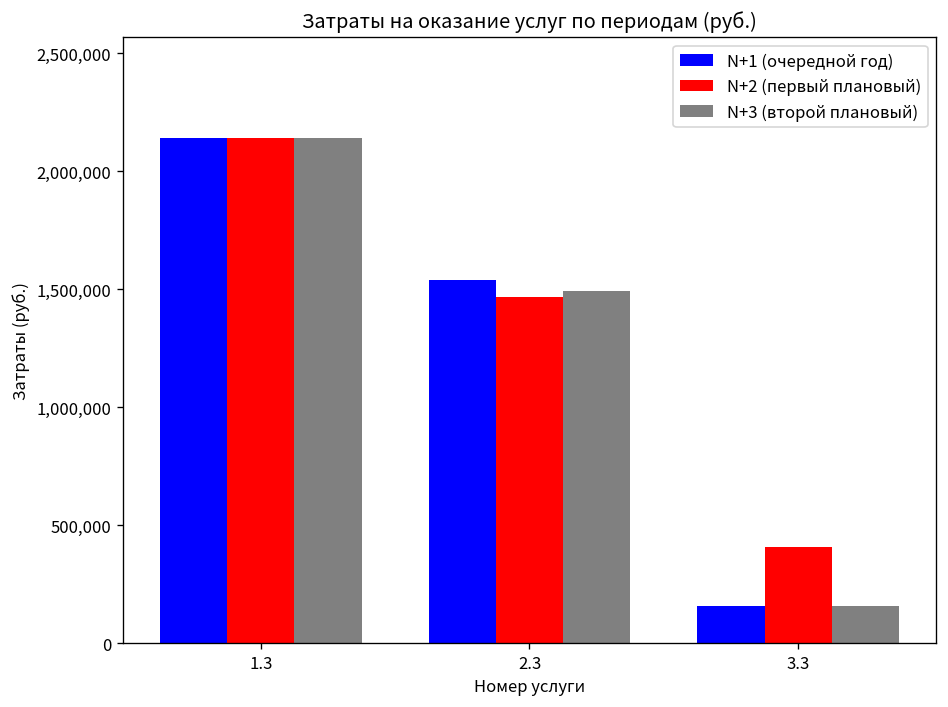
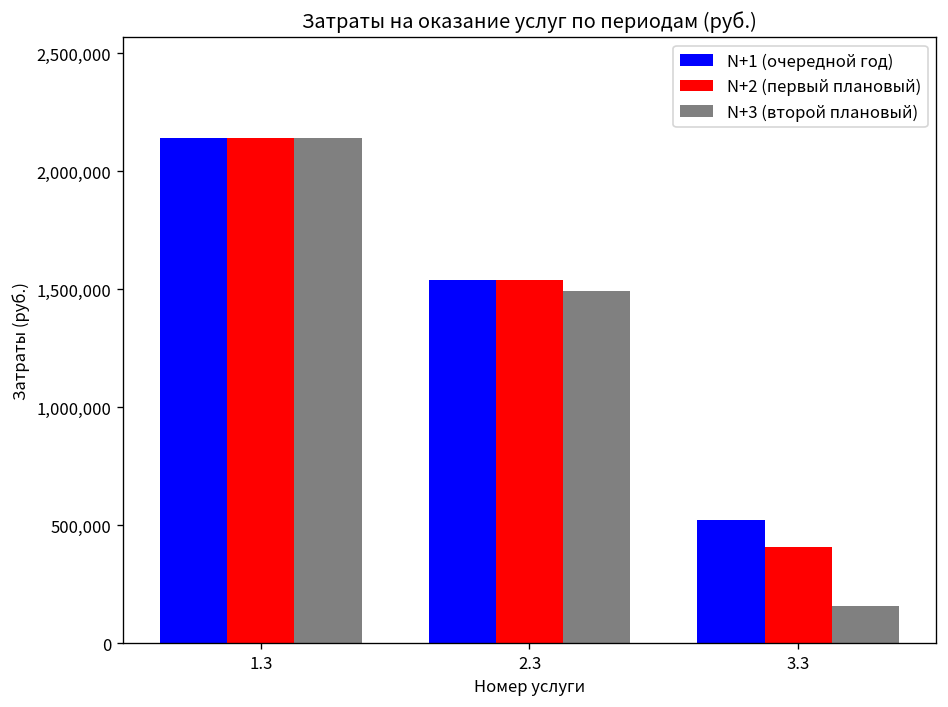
N+2 (первый плановый), 2.3: 1,470,000 -> 1,540,000
N+1 (очередной год), 3.3: 160,000 -> 520,000
